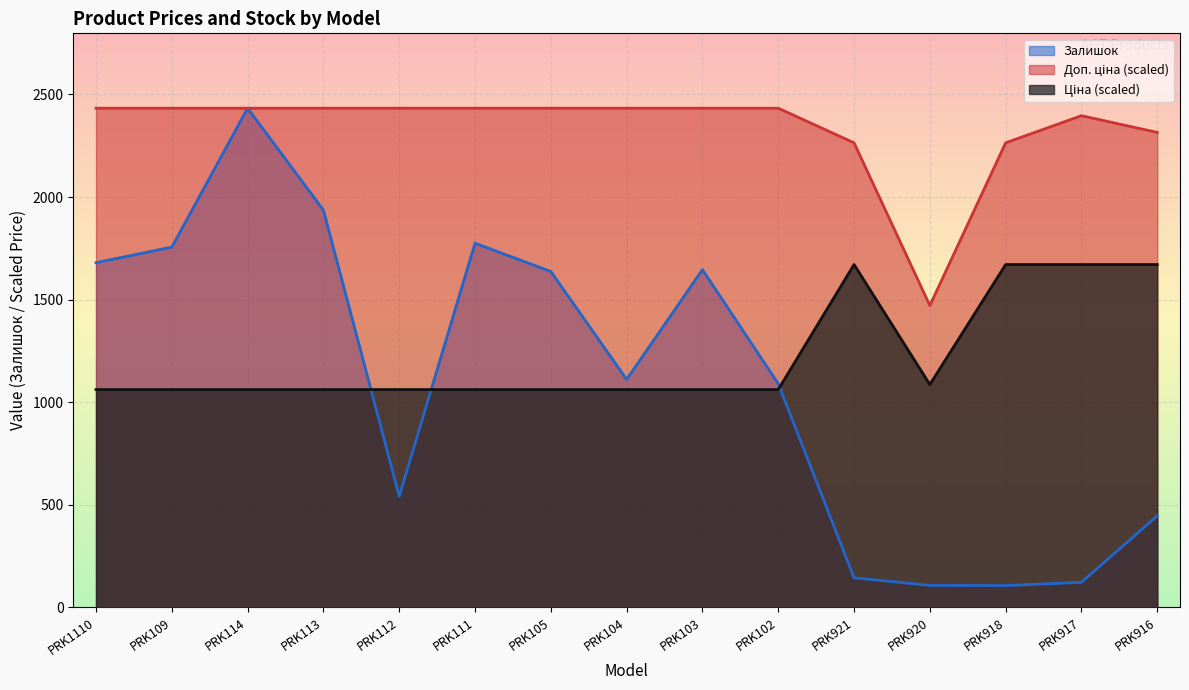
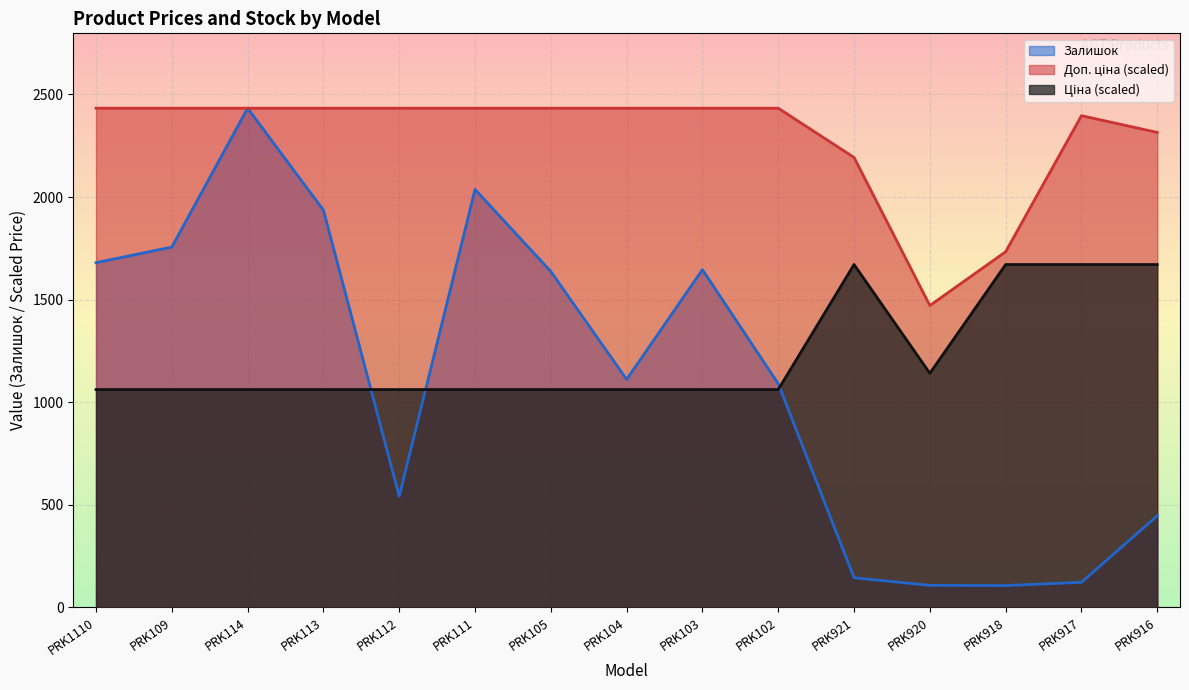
Залишок, PRK111: 1780 -> 2040
Доп. ціна (scaled), PRK921: 2260 -> 2190
Ціна (scaled), PRK920: 1090 -> 1140
Доп. ціна (scaled), PRK918: 2260 -> 1730
